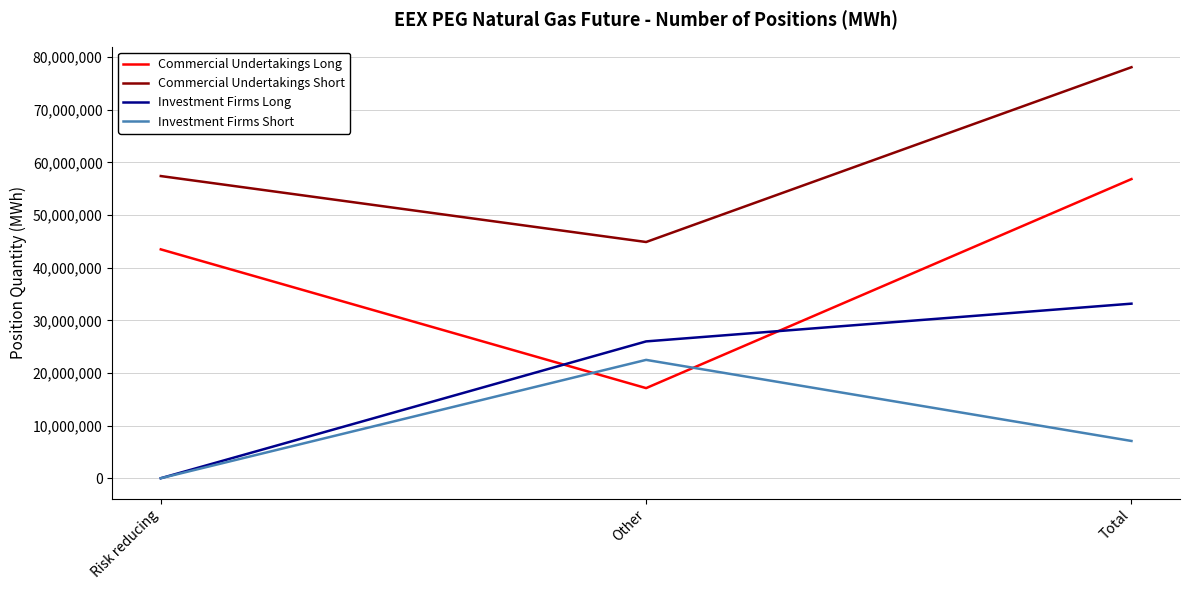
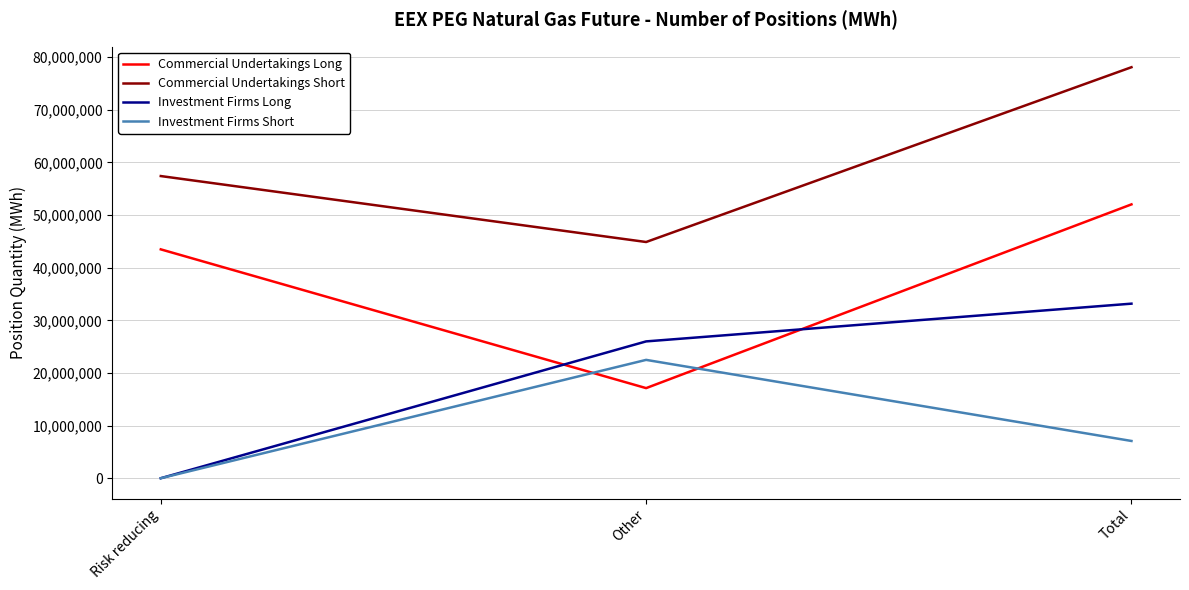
Commercial Undertakings Long, Total: 57,000,000 -> 52,000,000
